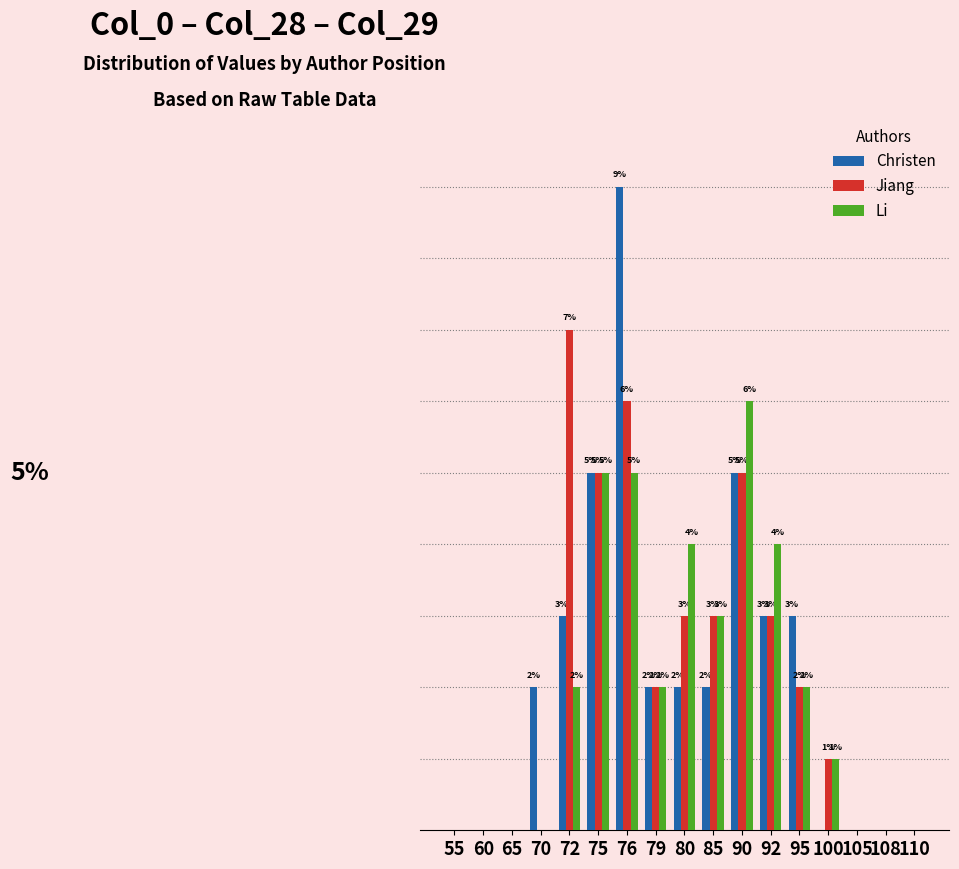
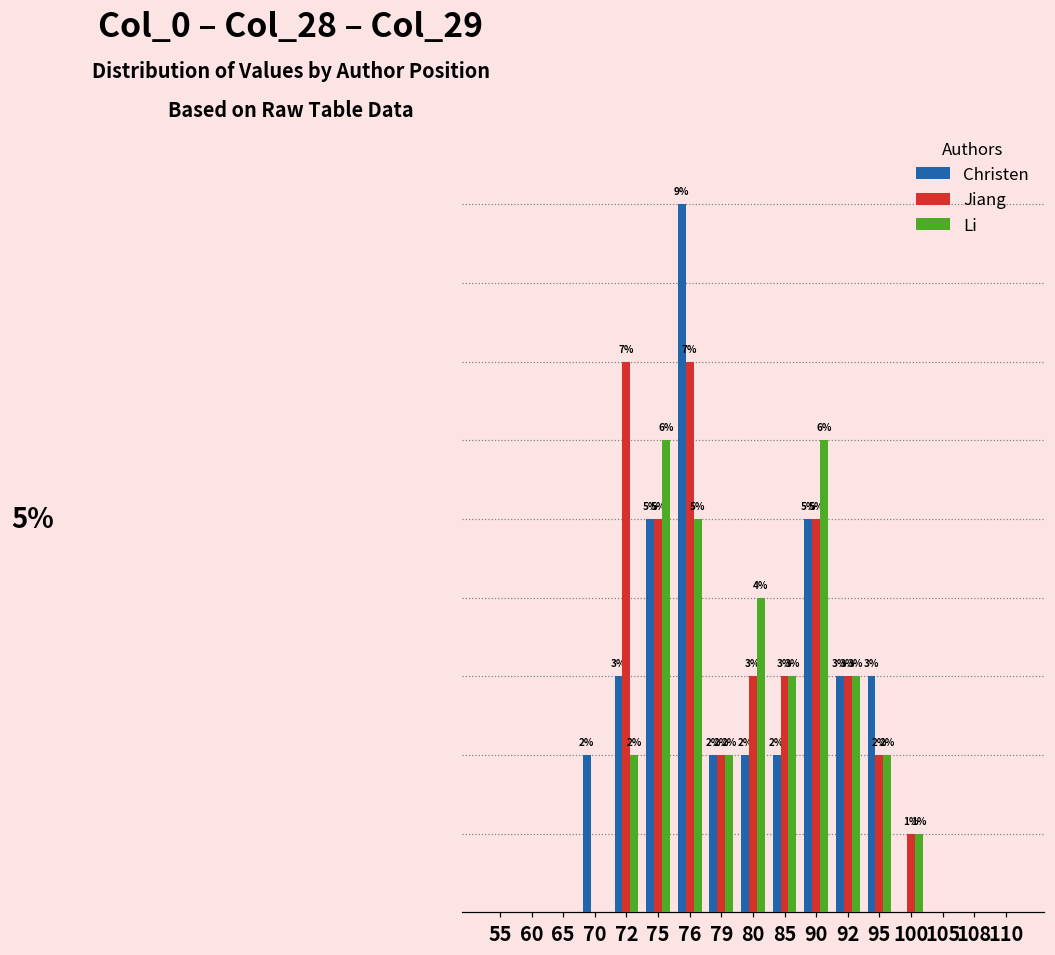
Li, 75: 5% -> 6%
Jiang, 76: 6% -> 7%
Li, 92: 4% -> 3%
